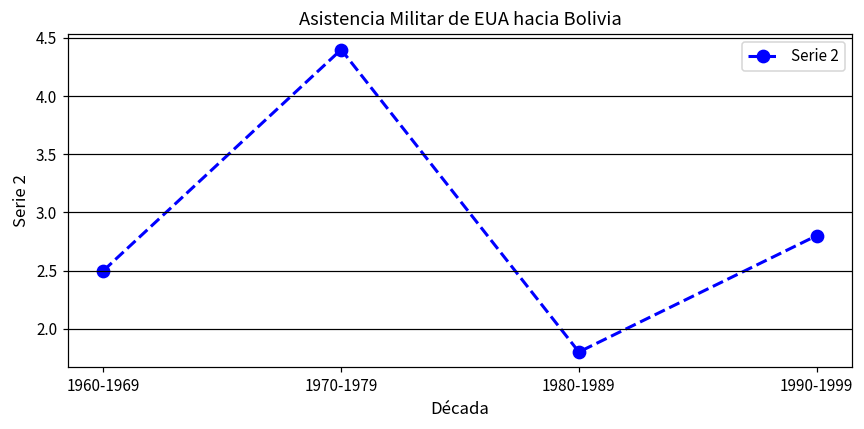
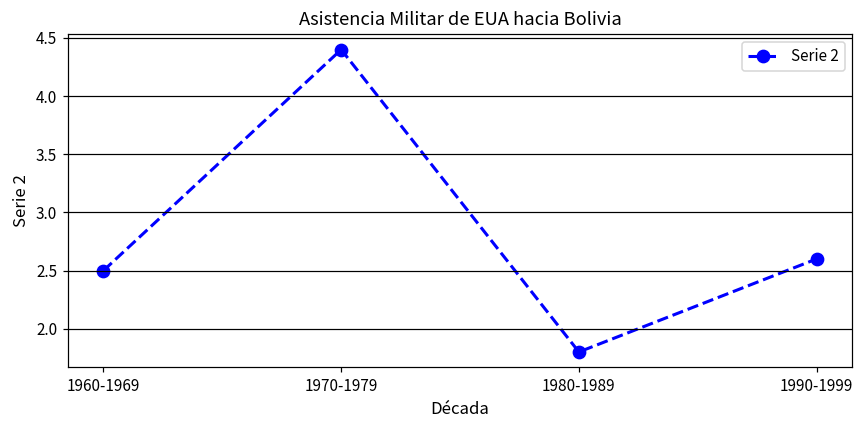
1990-1999: 2.8 -> 2.6
